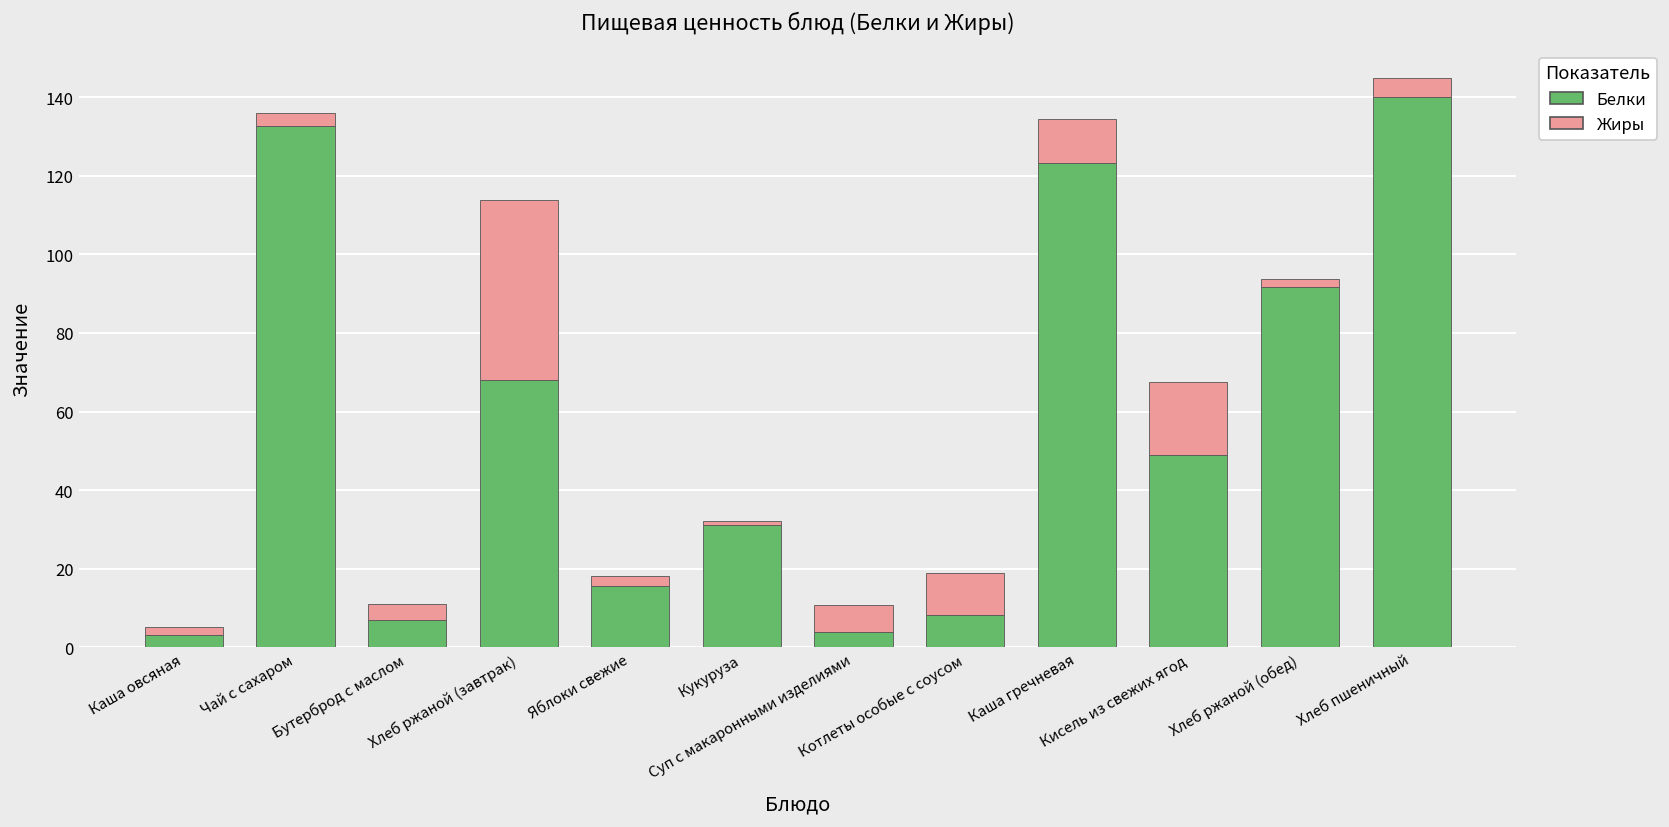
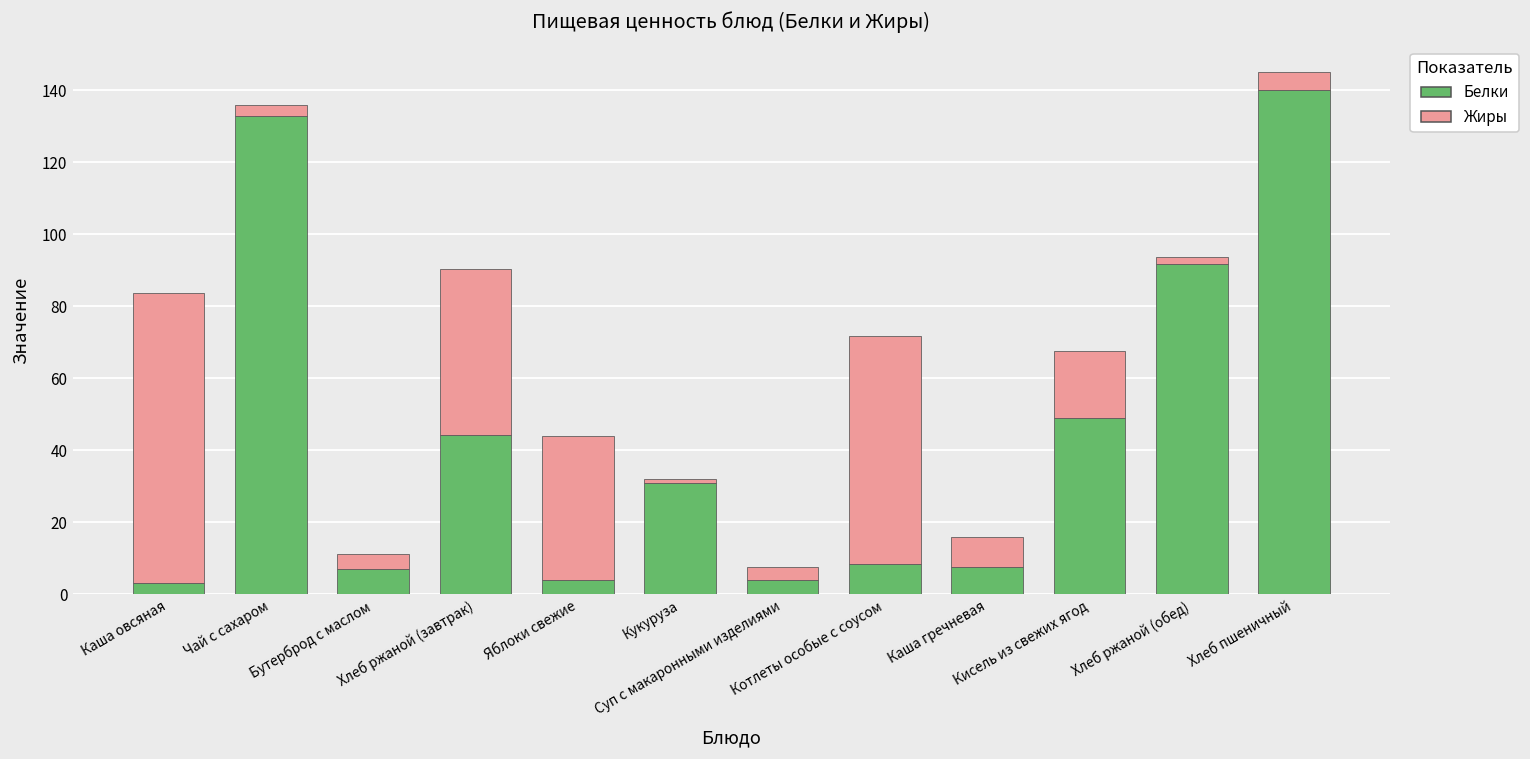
Жиры, Каша овсяная: 2 -> 81
Белки, Хлеб ржаной (завтрак): 68 -> 44
Белки, Яблоки свежие: 16 -> 4
Жиры, Яблоки свежие: 2 -> 40
Жиры, Суп с макаронными изделиями: 7 -> 4
Жиры, Котлеты особые с соусом: 11 -> 64
Белки, Каша гречневая: 123 -> 8
Жиры, Каша гречневая: 11 -> 8
